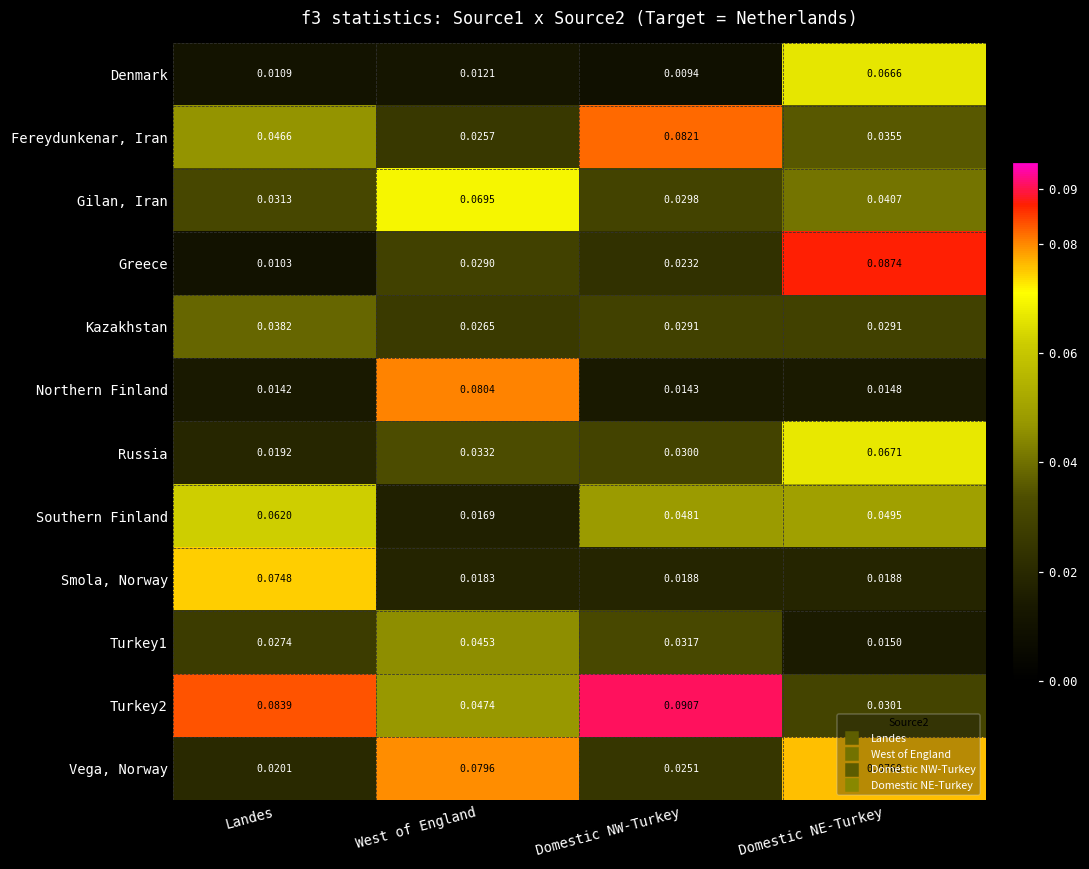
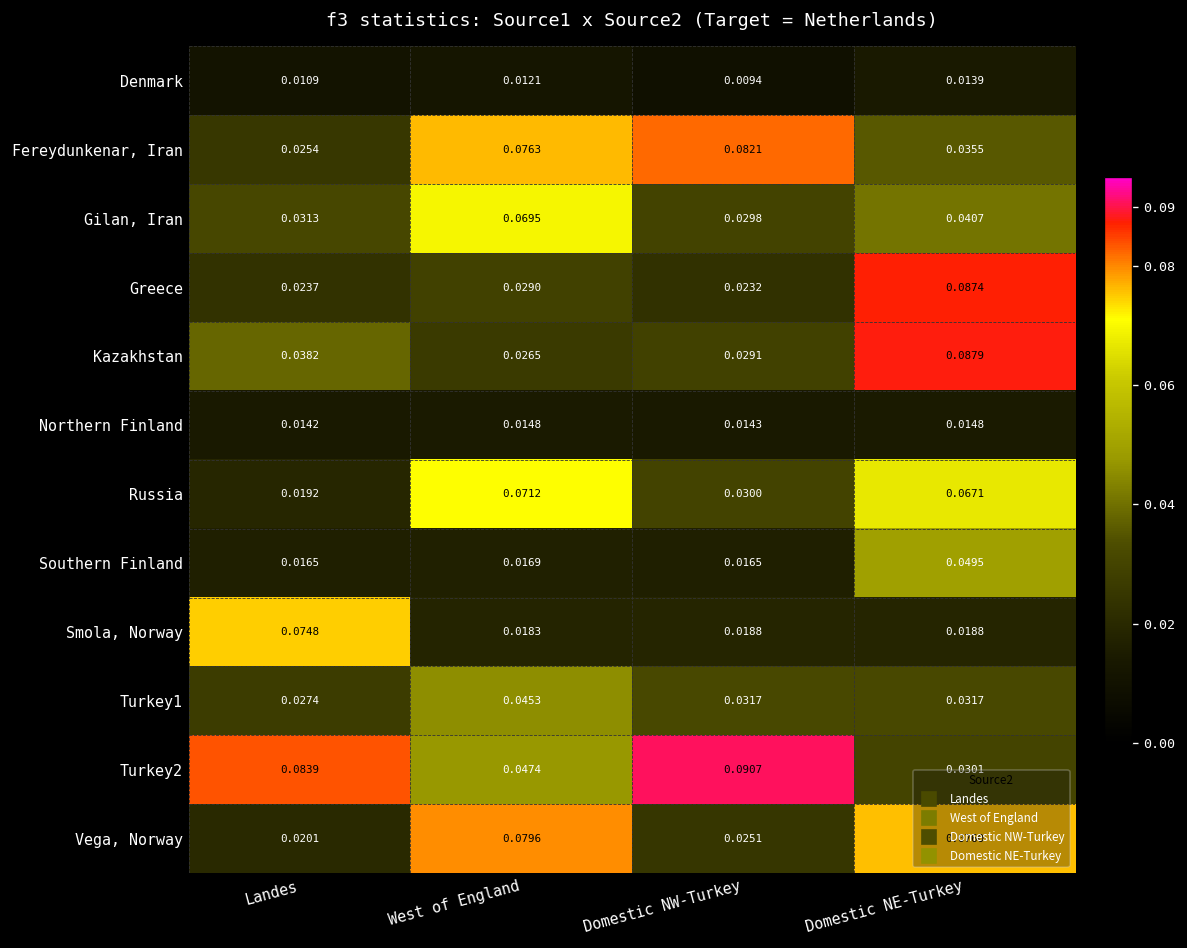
Denmark, Domestic NE-Turkey: 0.0666 -> 0.0139
Fereydunkenar, Iran, Landes: 0.0466 -> 0.0254
Fereydunkenar, Iran, West of England: 0.0257 -> 0.0763
Greece, Landes: 0.0103 -> 0.0237
Kazakhstan, Domestic NE-Turkey: 0.0291 -> 0.0879
Northern Finland, West of England: 0.0804 -> 0.0148
Russia, West of England: 0.0332 -> 0.0712
Southern Finland, Landes: 0.0620 -> 0.0165
Southern Finland, Domestic NW-Turkey: 0.0481 -> 0.0165
Turkey1, Domestic NE-Turkey: 0.0150 -> 0.0317
